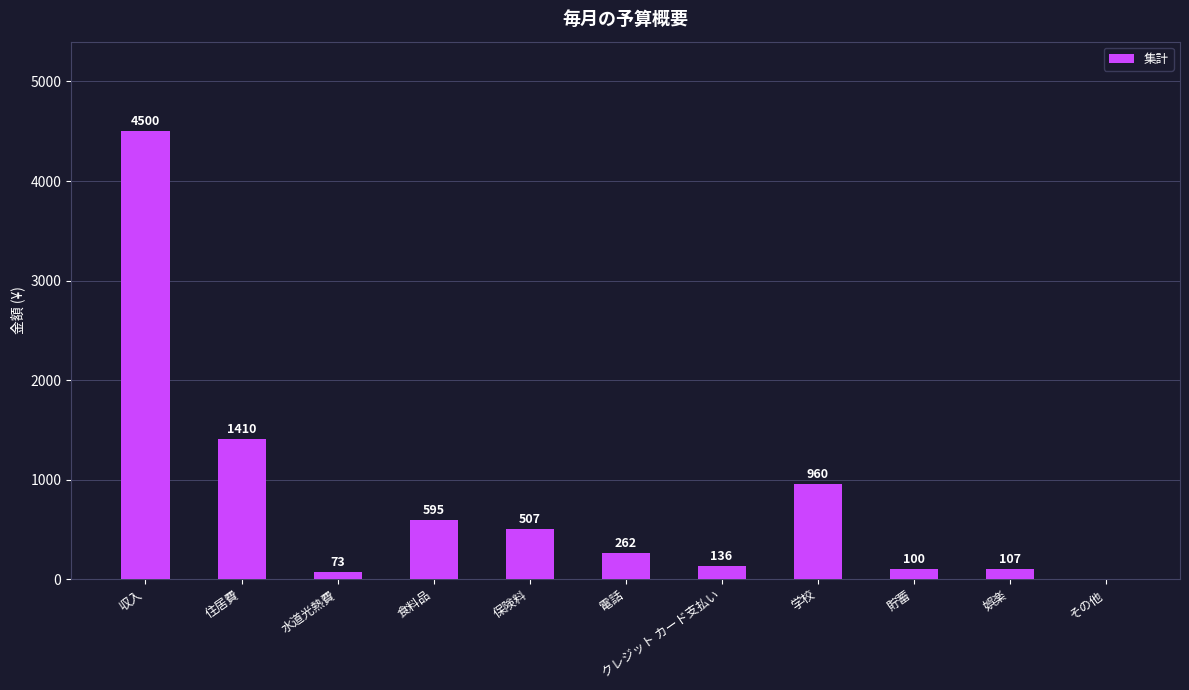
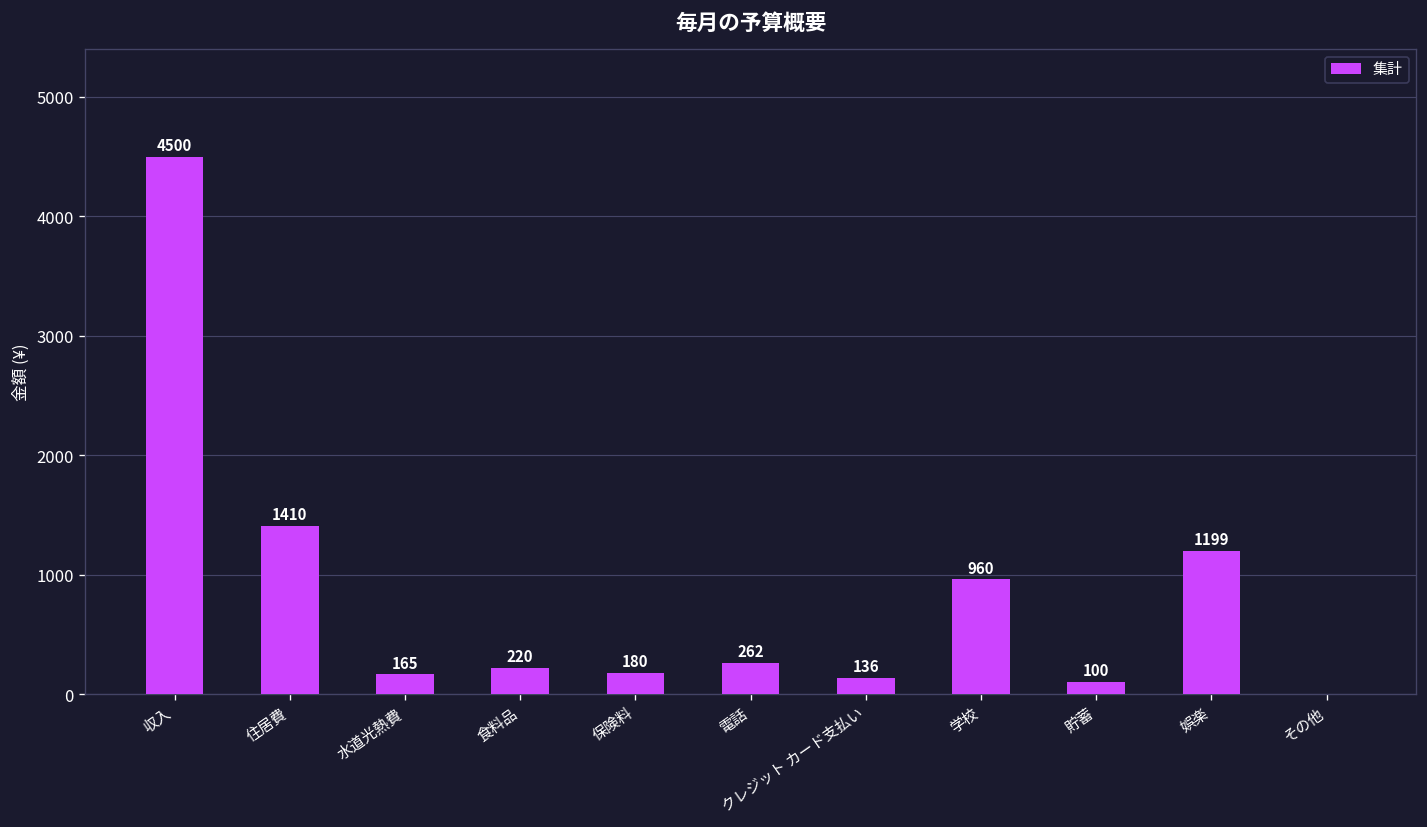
水道光熱費: 73 -> 165
食料品: 595 -> 220
保険料: 507 -> 180
娯楽: 107 -> 1199
